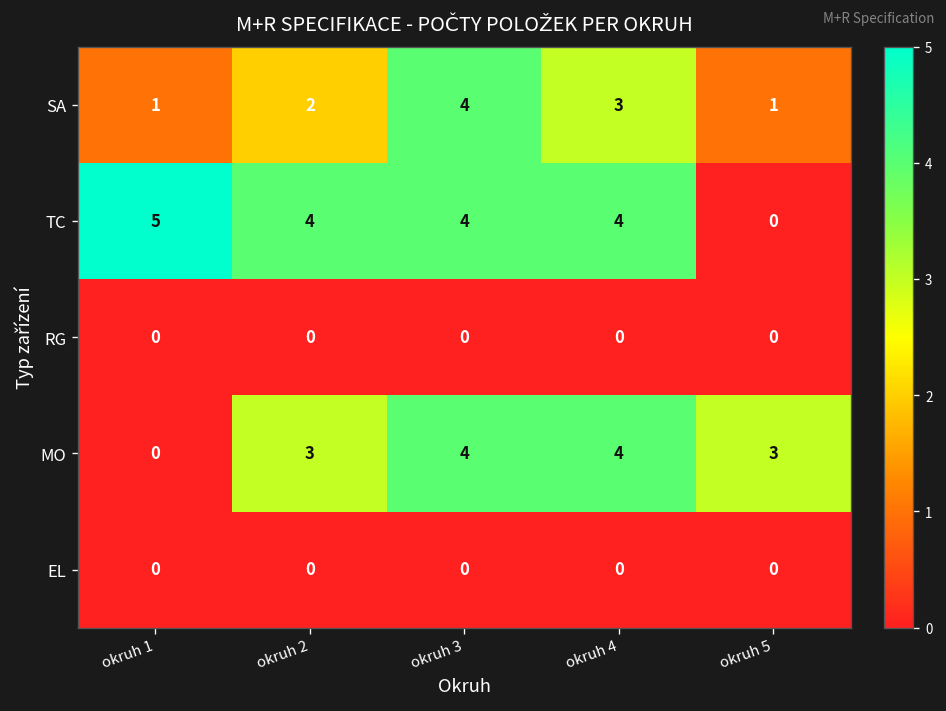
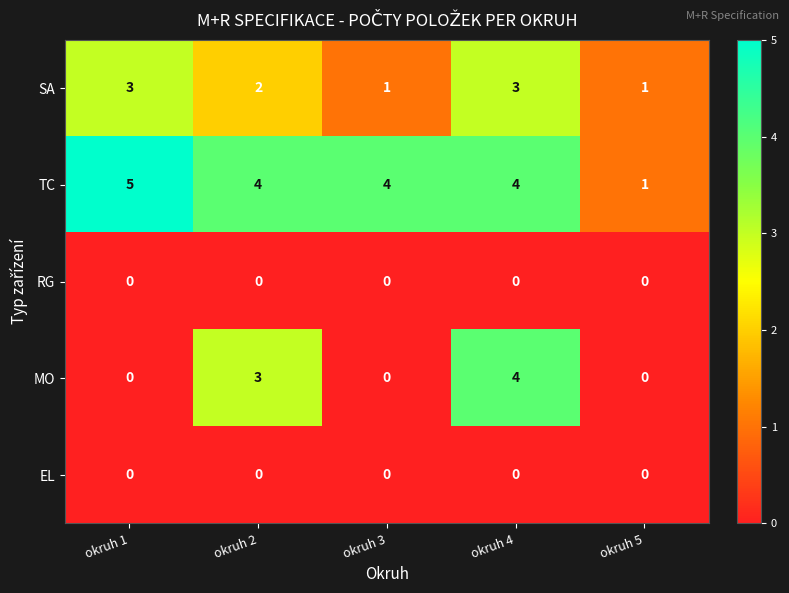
SA, okruh 1: 1 -> 3
SA, okruh 3: 4 -> 1
TC, okruh 5: 0 -> 1
MO, okruh 3: 4 -> 0
MO, okruh 5: 3 -> 0
